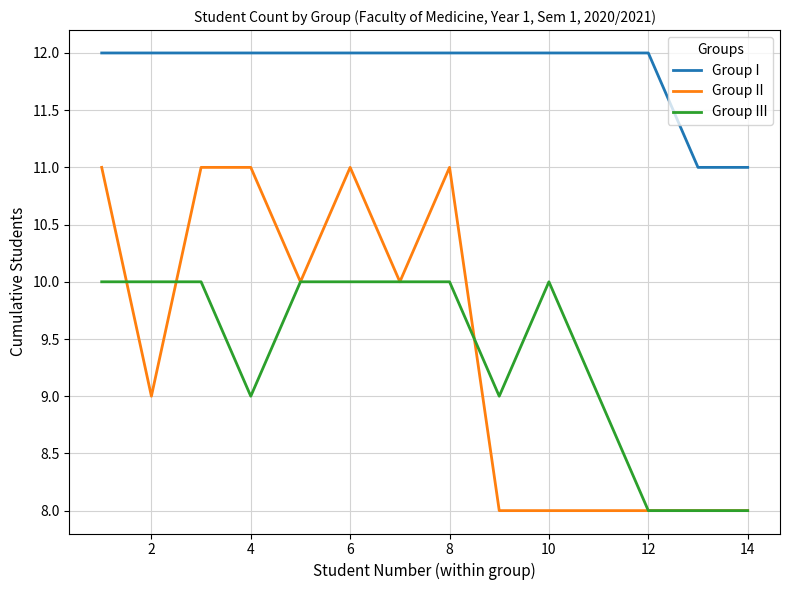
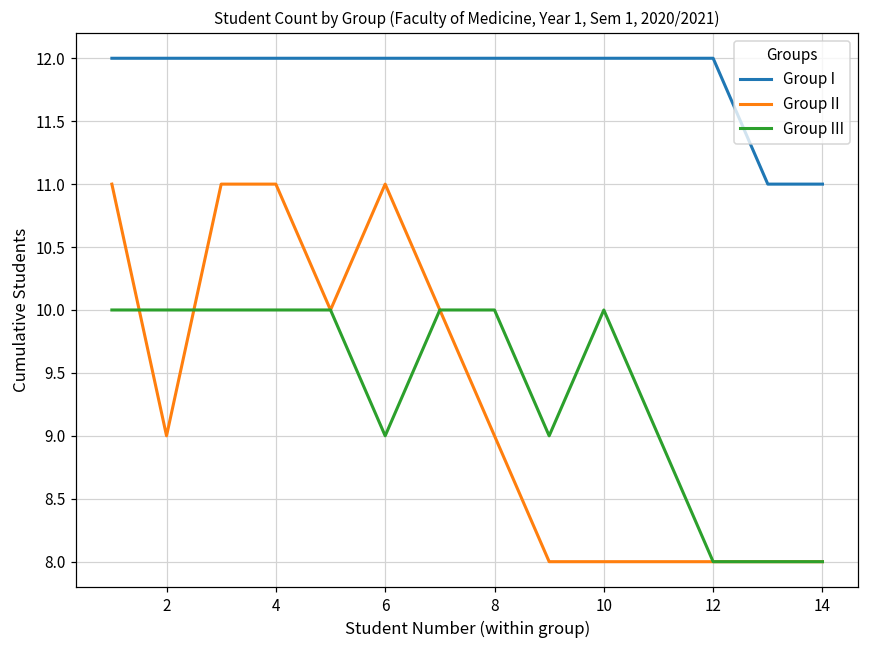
Group III, 4: 9 -> 10
Group III, 6: 10 -> 9
Group II, 8: 11 -> 9
